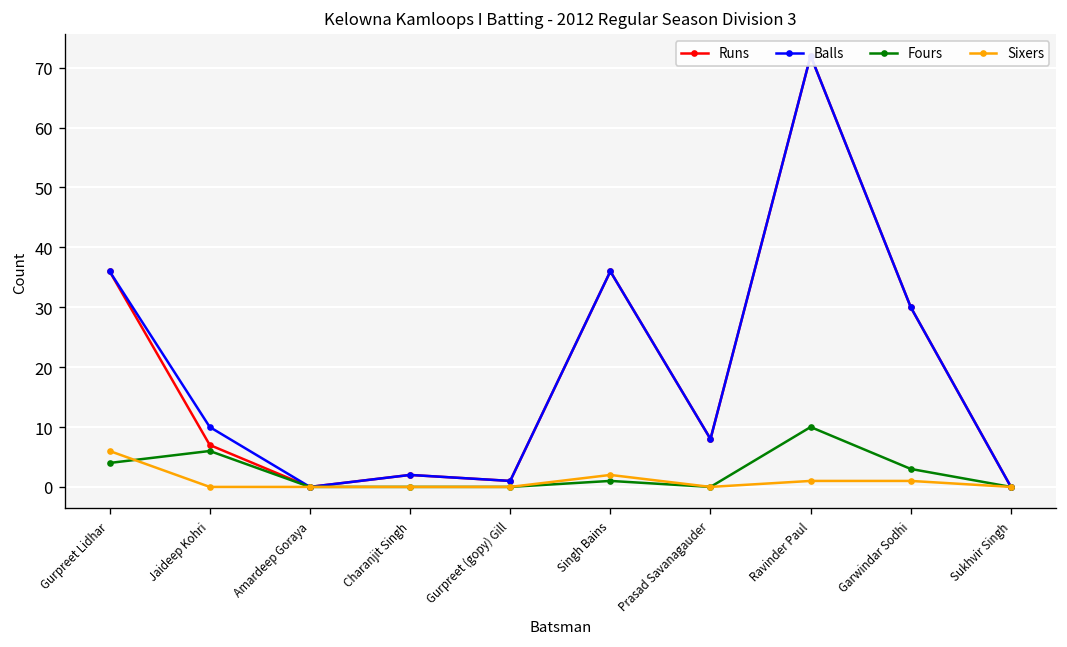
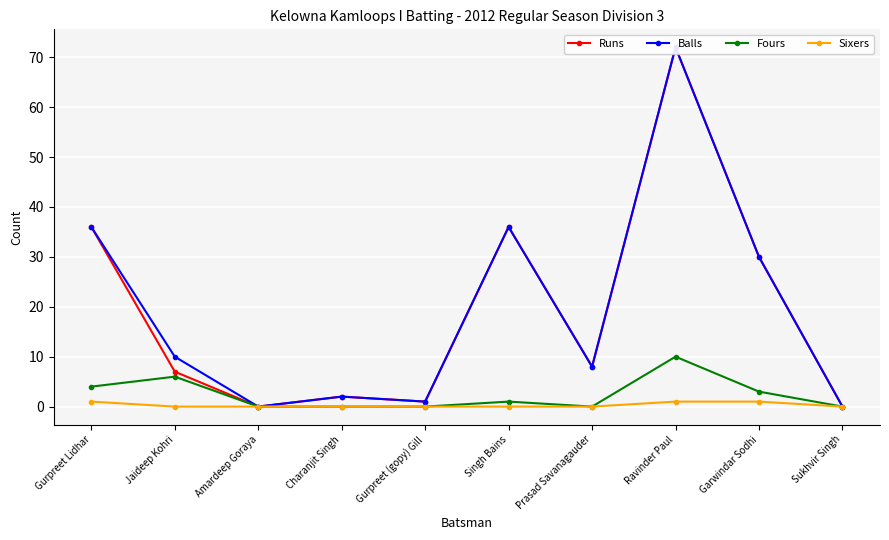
Sixers, Gurpreet Lidhar: 6 -> 1
Sixers, Singh Bains: 2 -> 0
